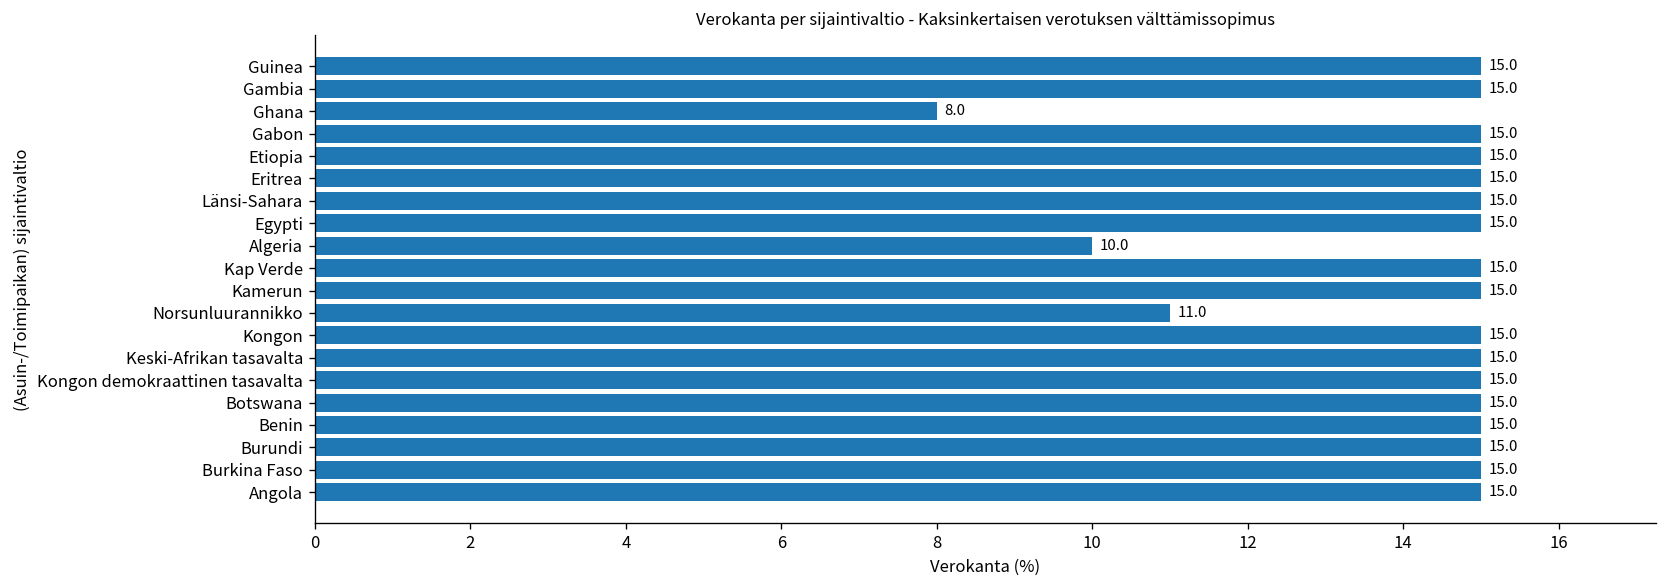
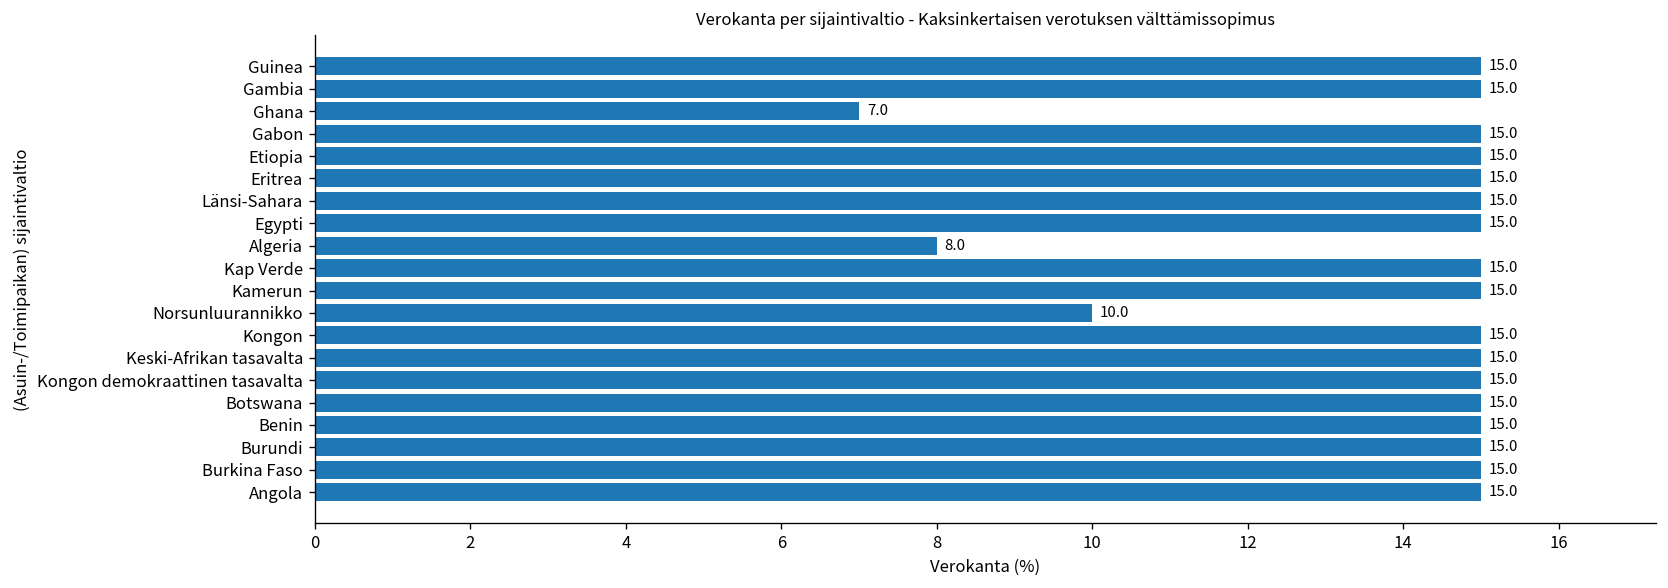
Ghana: 8.0 -> 7.0
Algeria: 10.0 -> 8.0
Norsunluurannikko: 11.0 -> 10.0
